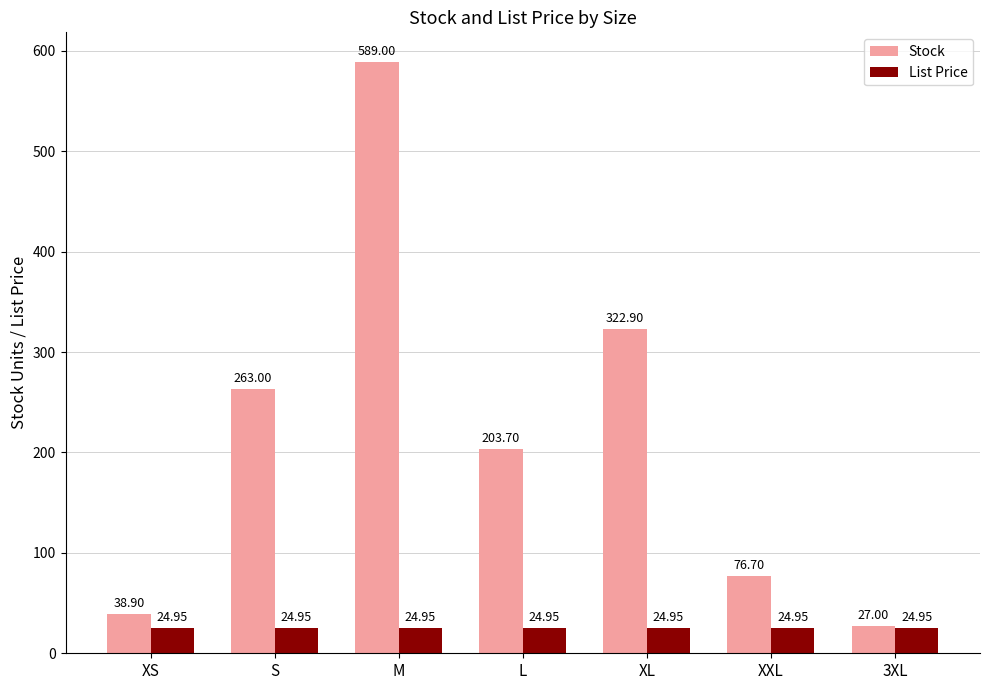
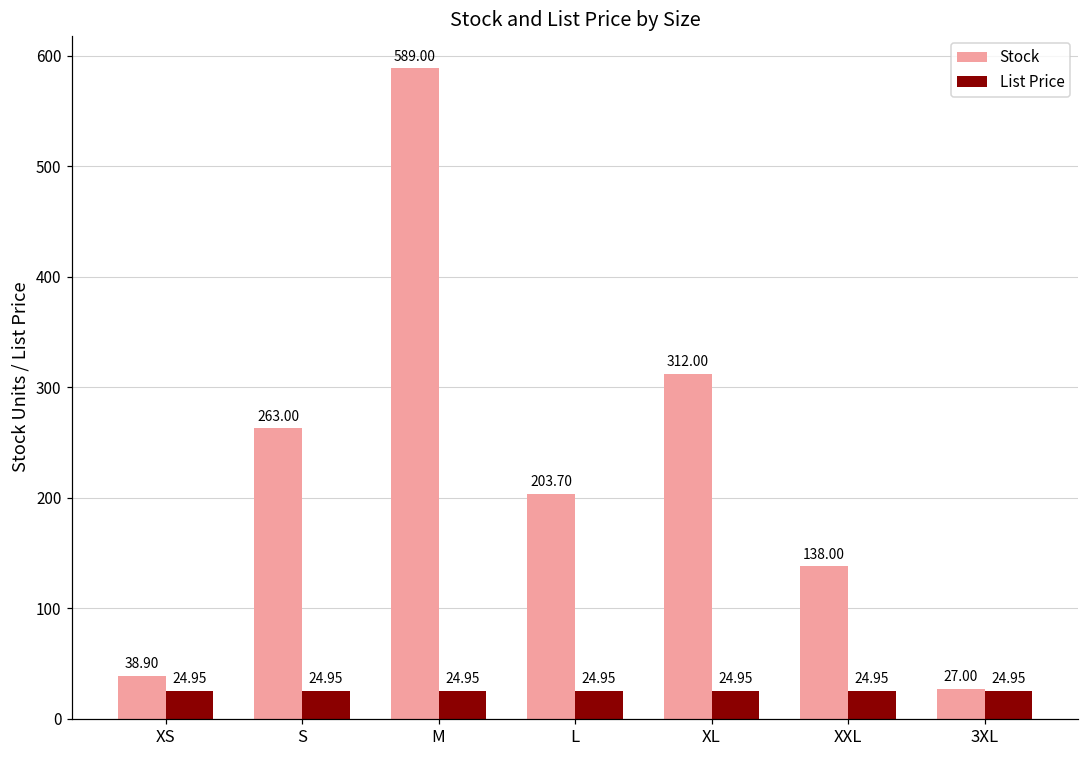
Stock, XL: 322.90 -> 312.00
Stock, XXL: 76.70 -> 138.00
